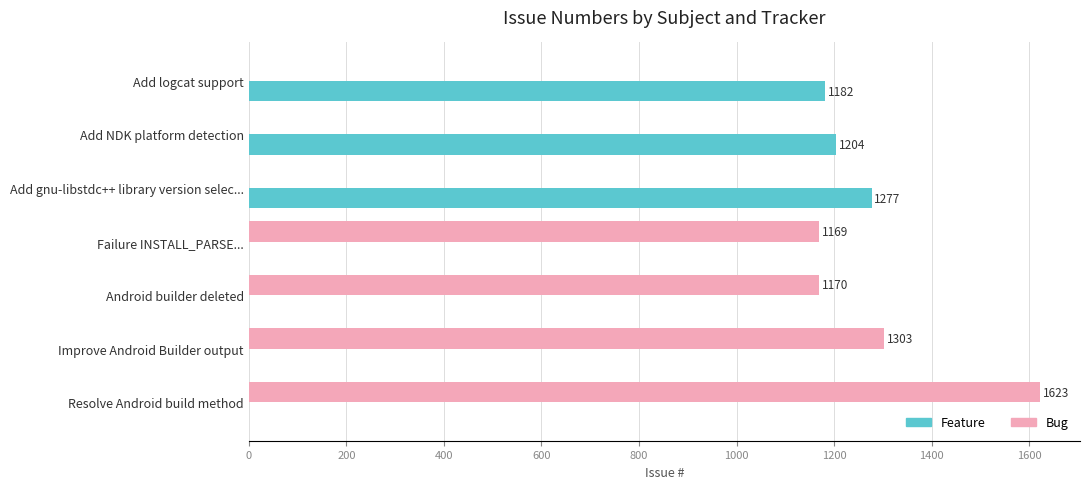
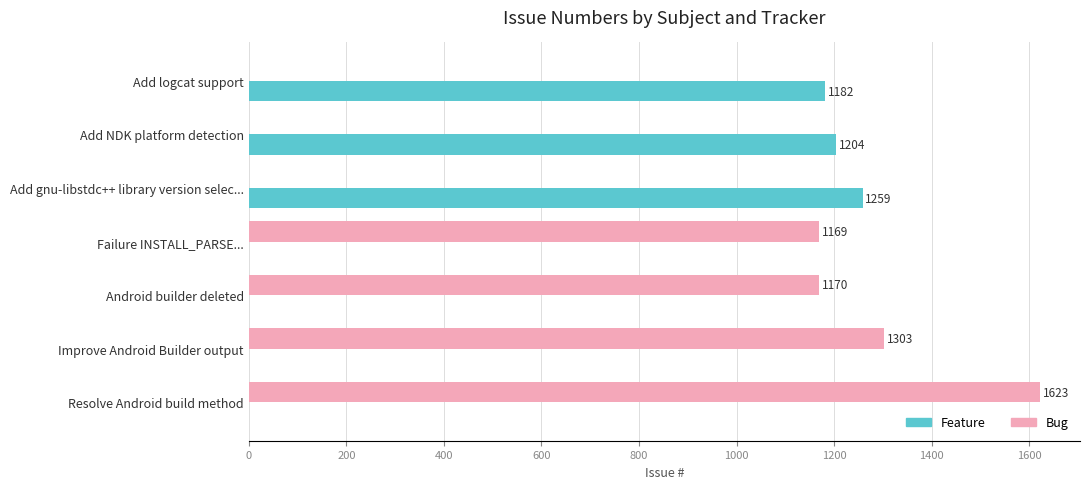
Feature, Add gnu-libstdc++ library version selec...: 1277 -> 1259
